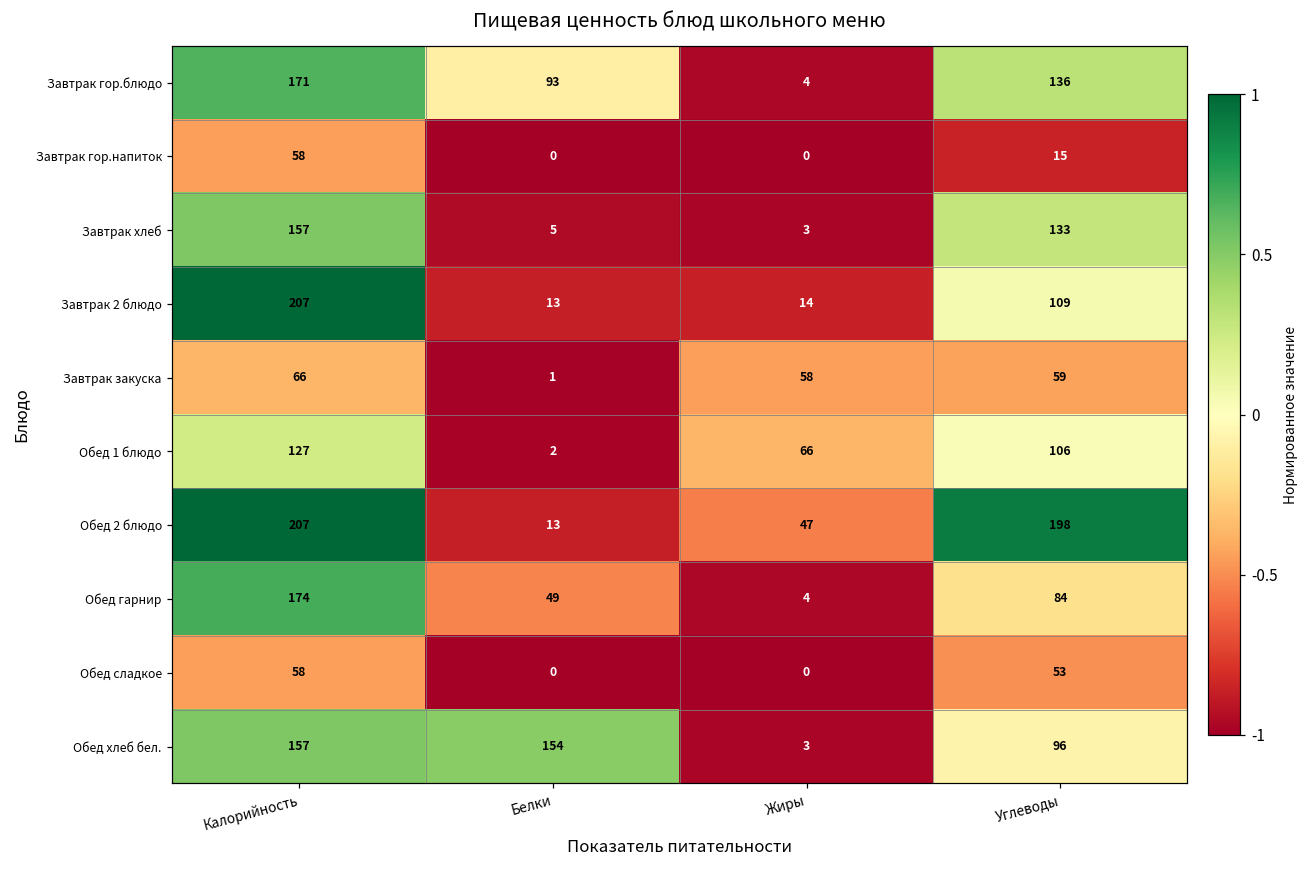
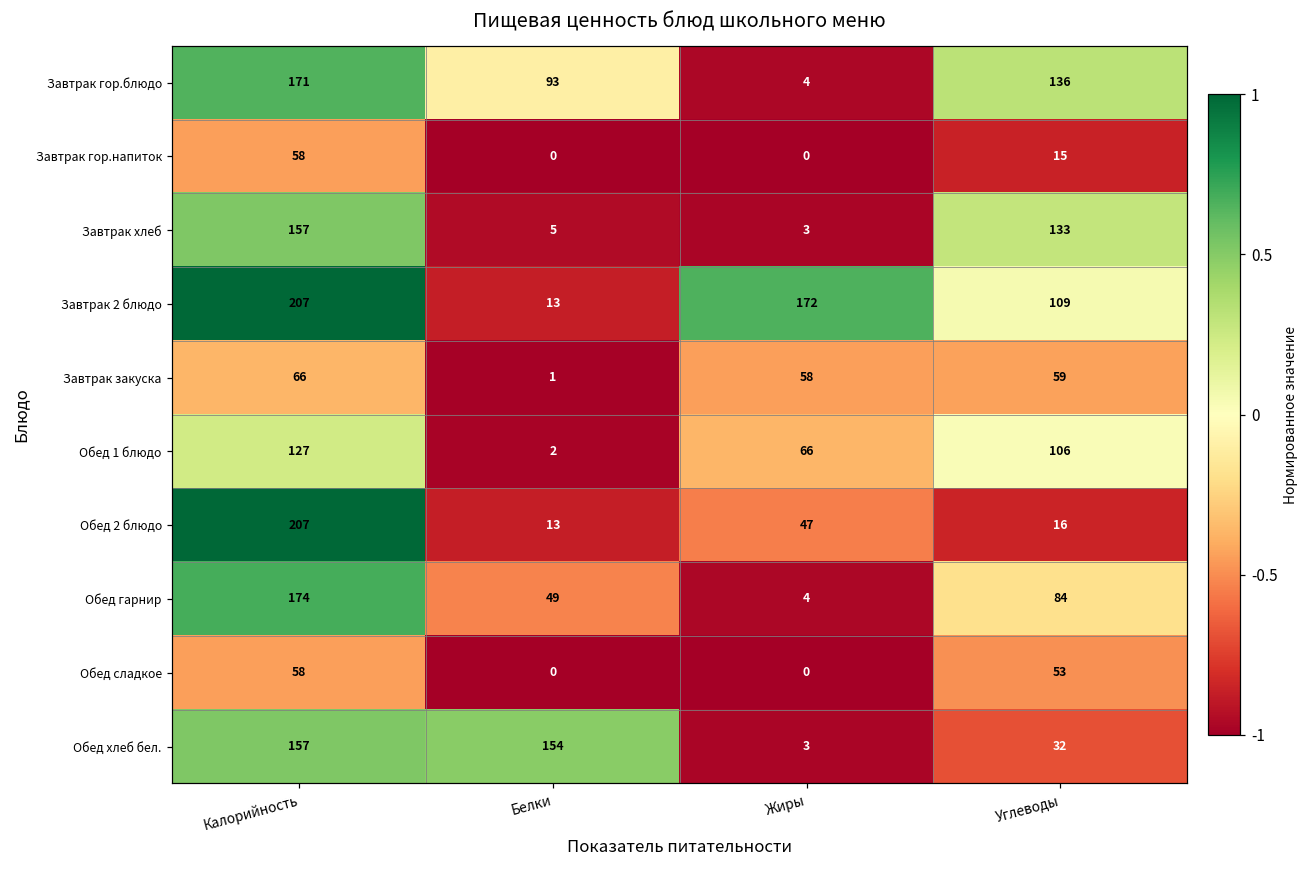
Завтрак 2 блюдо, Жиры: 14 -> 172
Обед 2 блюдо, Углеводы: 198 -> 16
Обед хлеб бел., Углеводы: 96 -> 32
